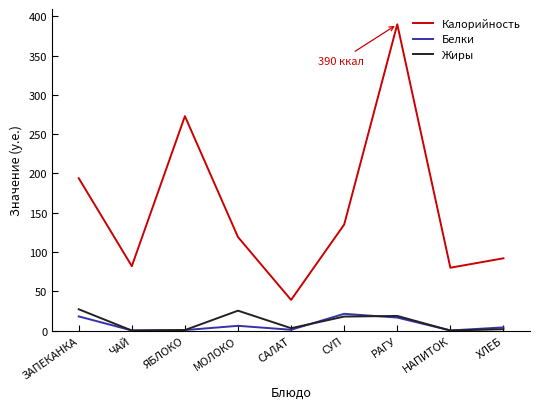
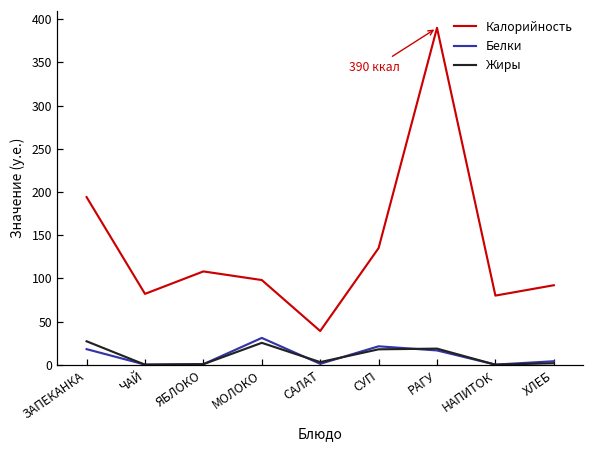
Калорийность, ЯБЛОКО: 270 -> 110
Калорийность, МОЛОКО: 120 -> 100
Белки, МОЛОКО: 10 -> 30
